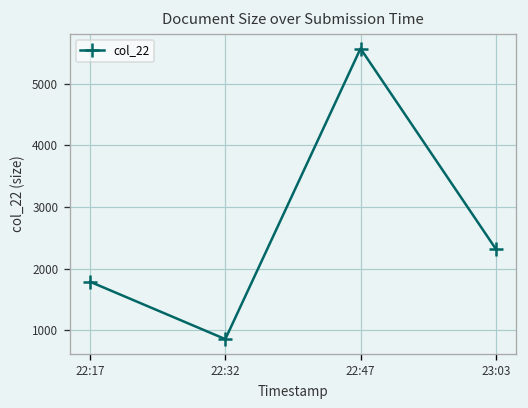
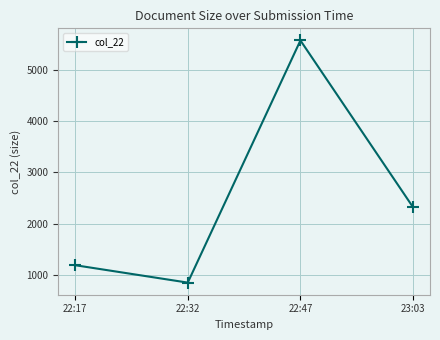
22:17: 1800 -> 1200
